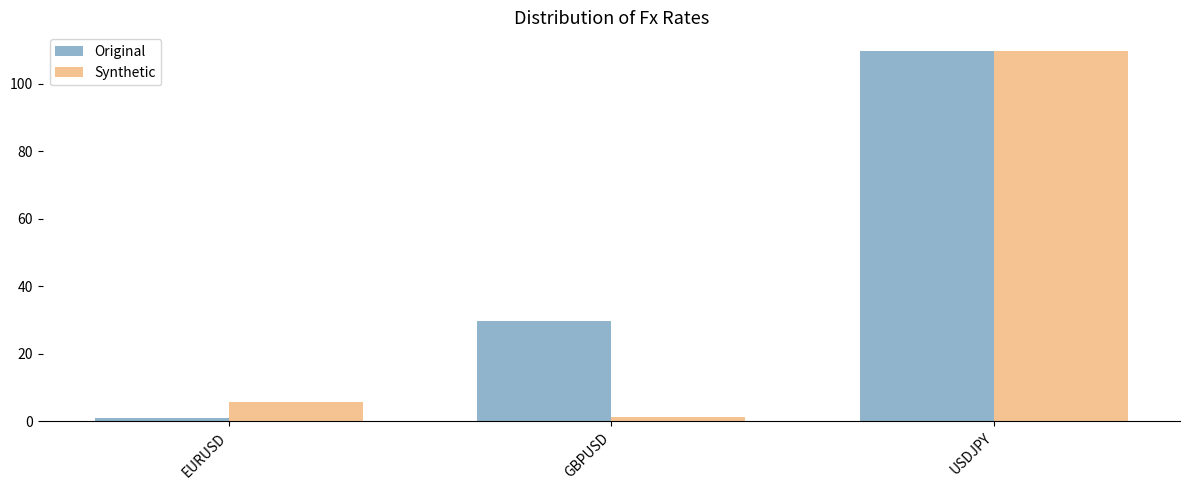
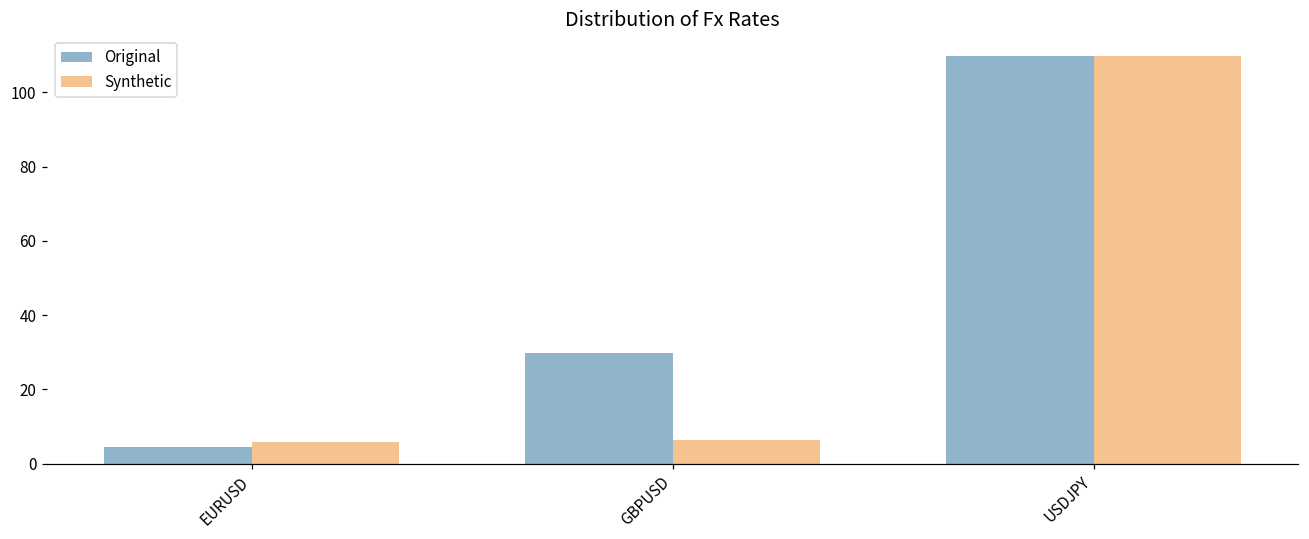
Original, EURUSD: 1 -> 4
Synthetic, GBPUSD: 1 -> 6
